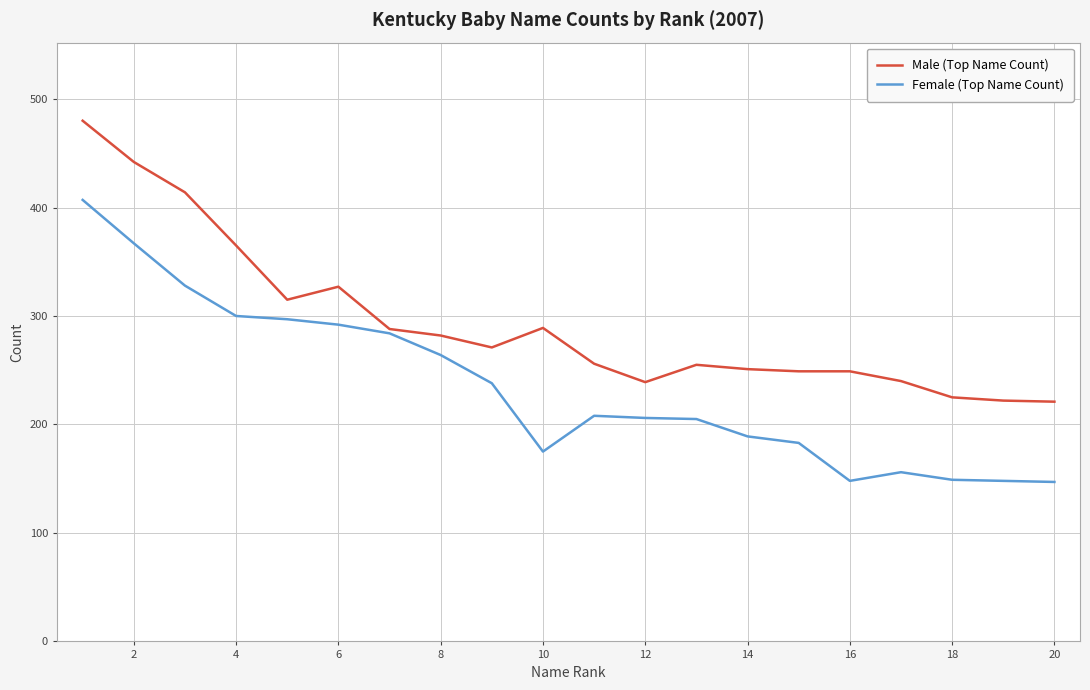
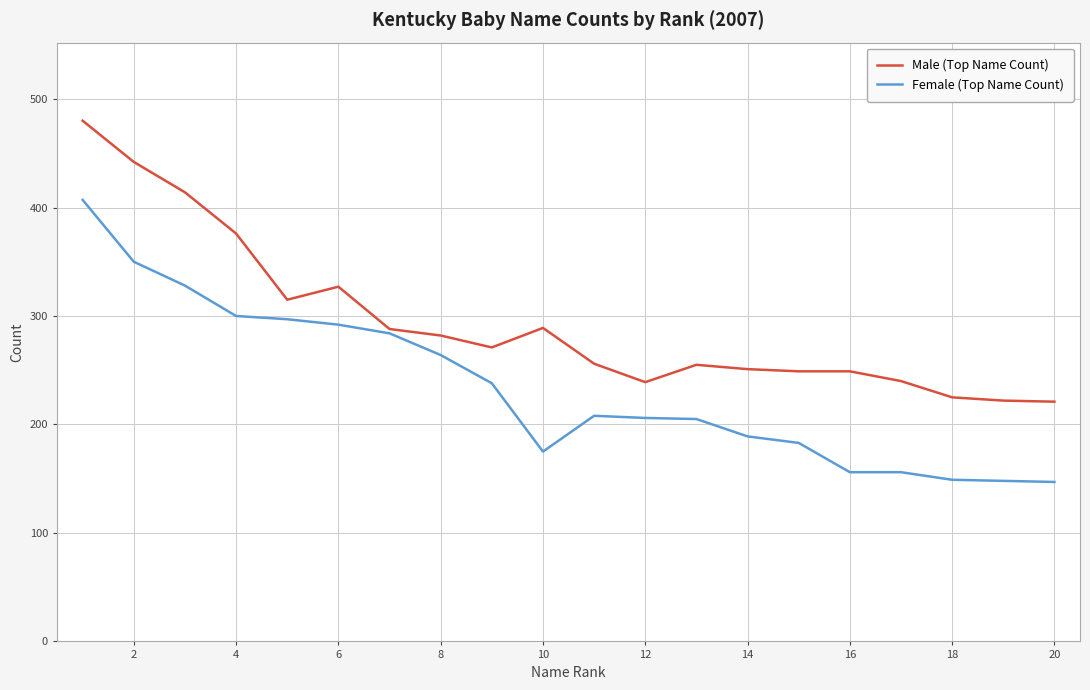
Female (Top Name Count), 2: 367 -> 350
Male (Top Name Count), 4: 365 -> 376
Female (Top Name Count), 16: 148 -> 156
